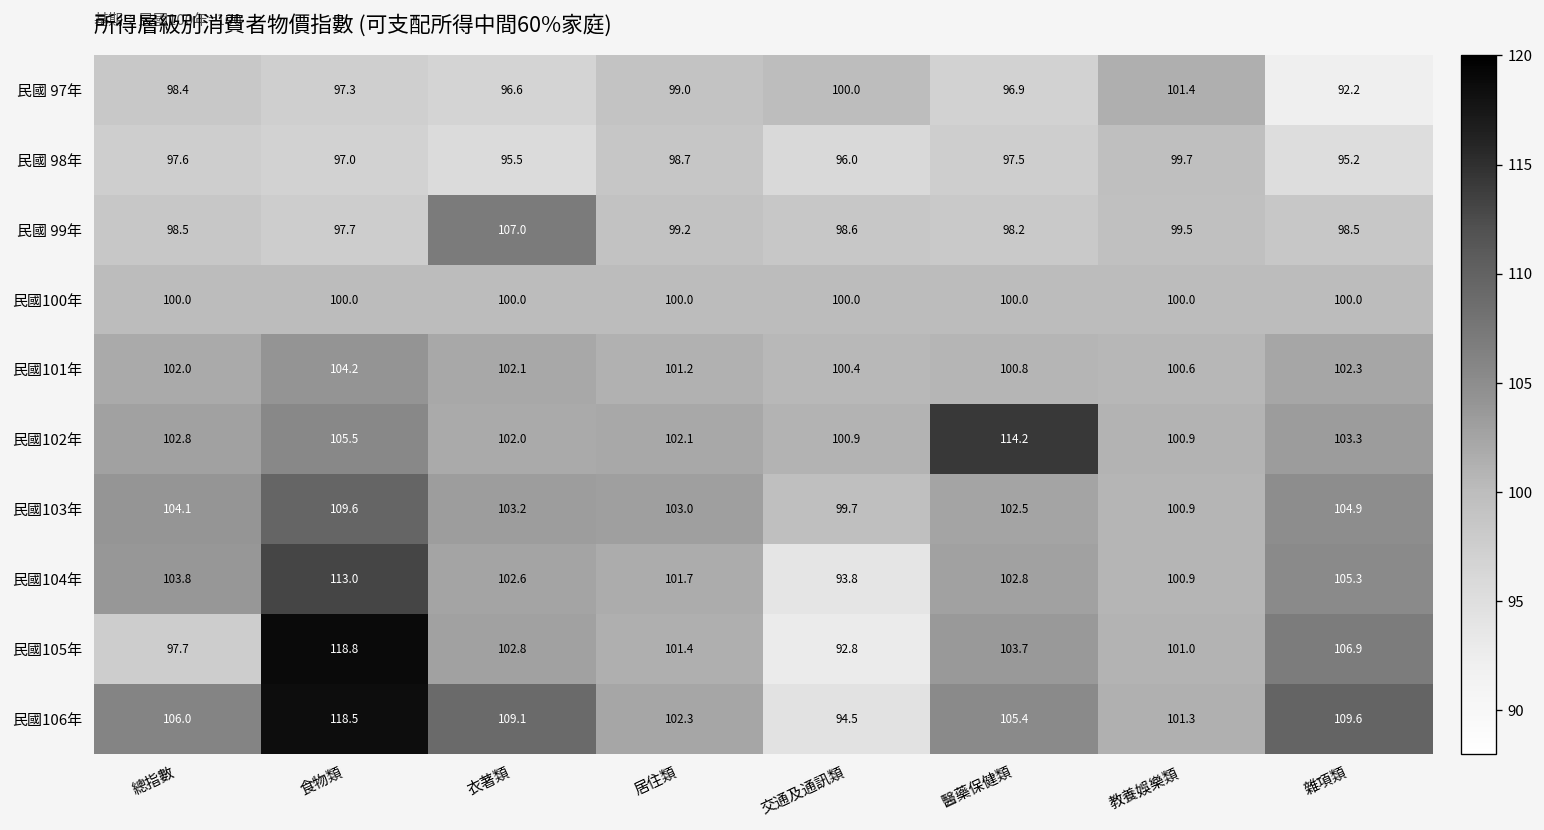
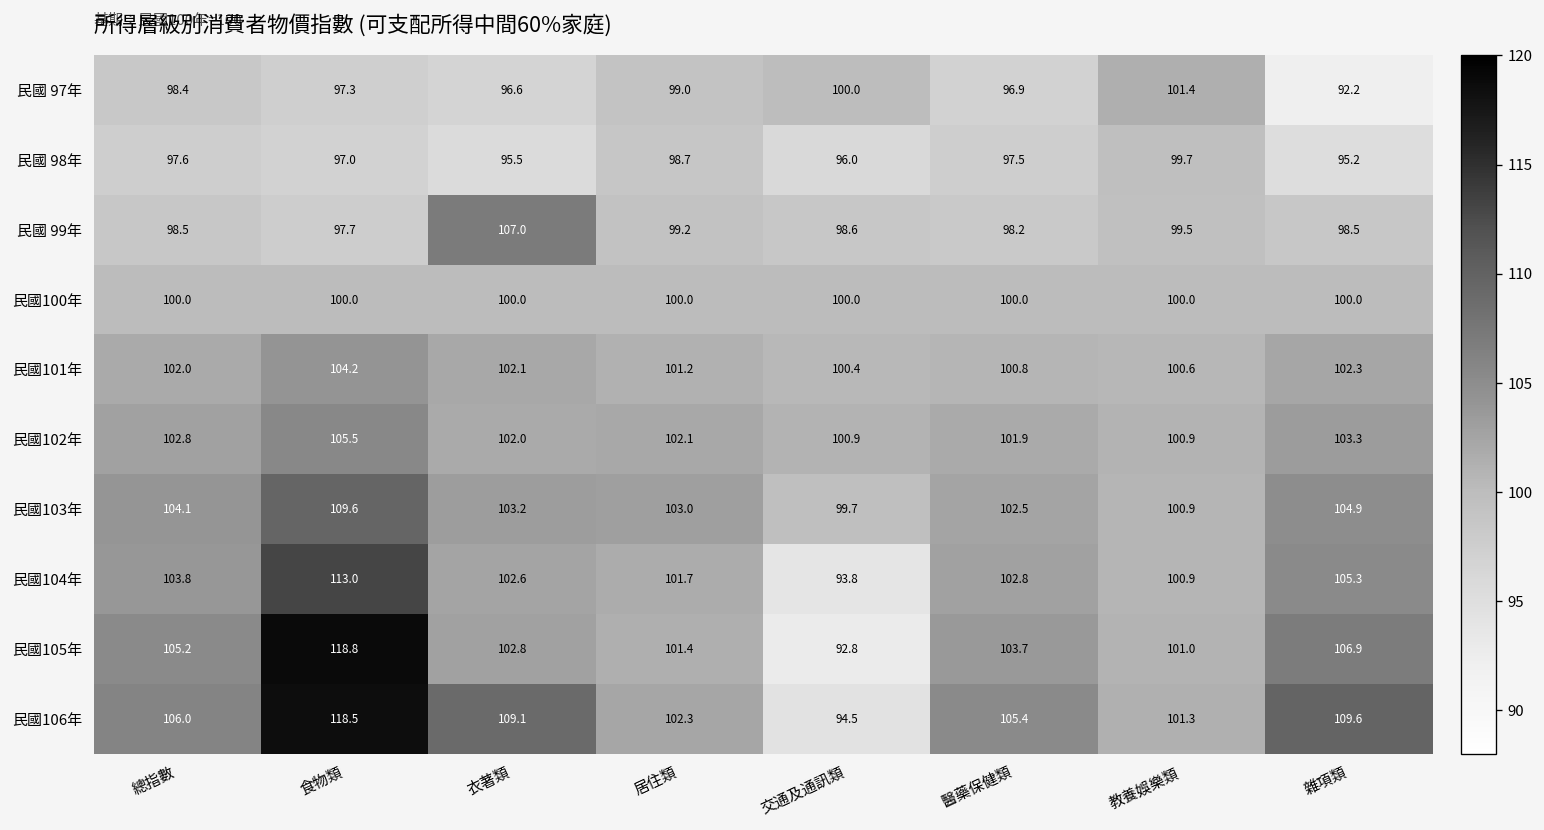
民國102年, 醫藥保健類: 114.2 -> 101.9
民國105年, 總指數: 97.7 -> 105.2
